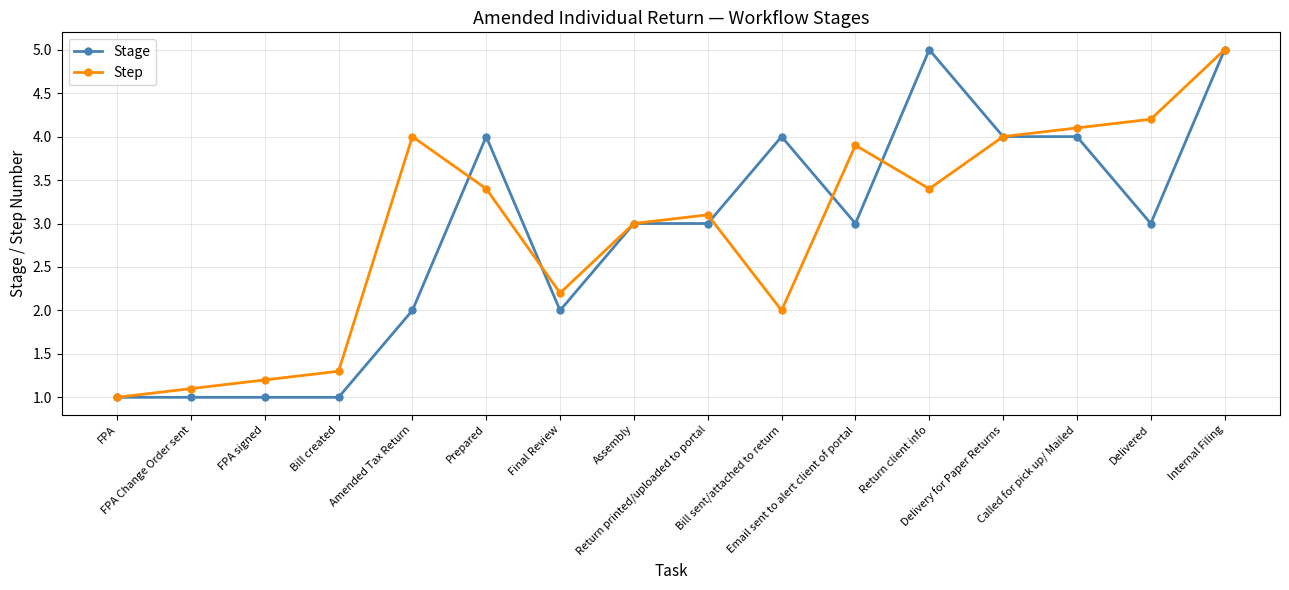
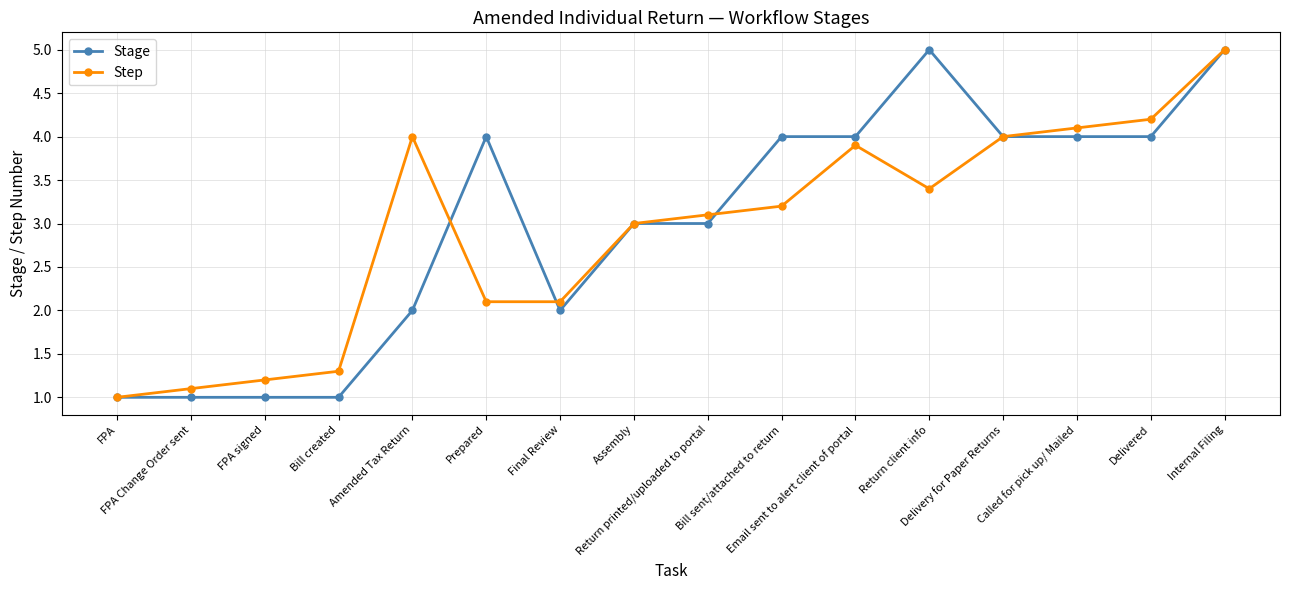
Step, Prepared: 3.4 -> 2.1
Step, Final Review: 2.2 -> 2.1
Step, Bill sent/attached to return: 2.0 -> 3.2
Stage, Email sent to alert client of portal: 3 -> 4
Stage, Delivered: 3 -> 4
